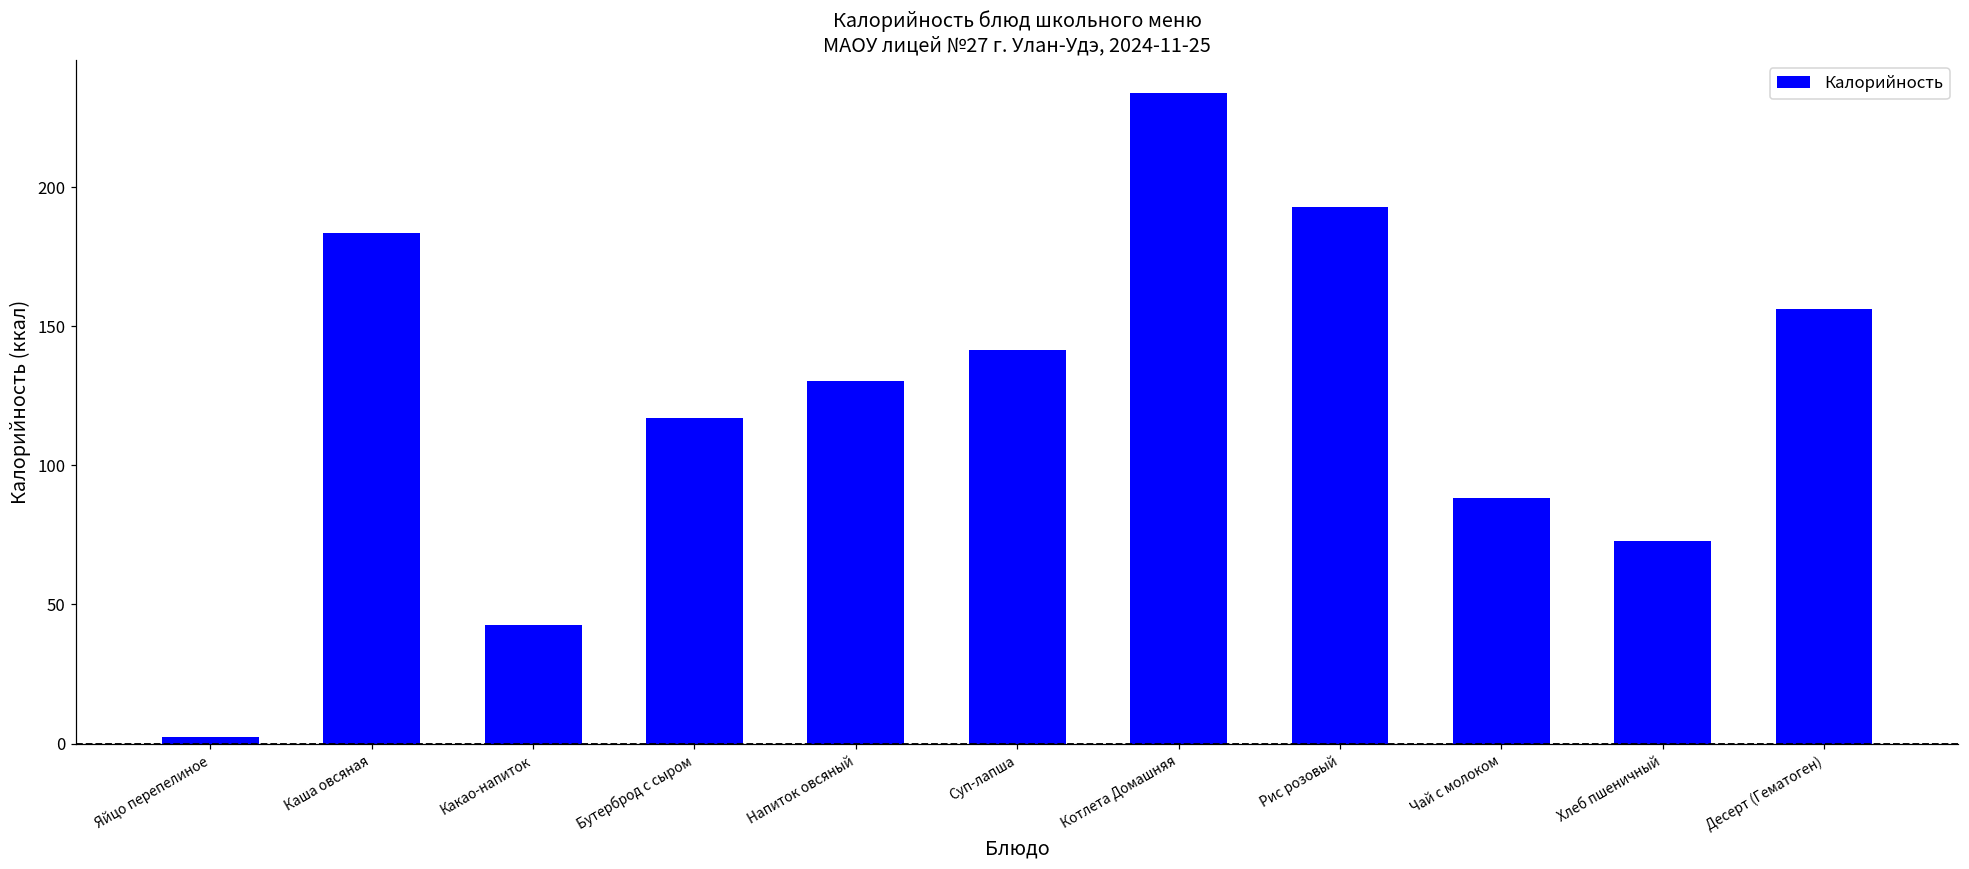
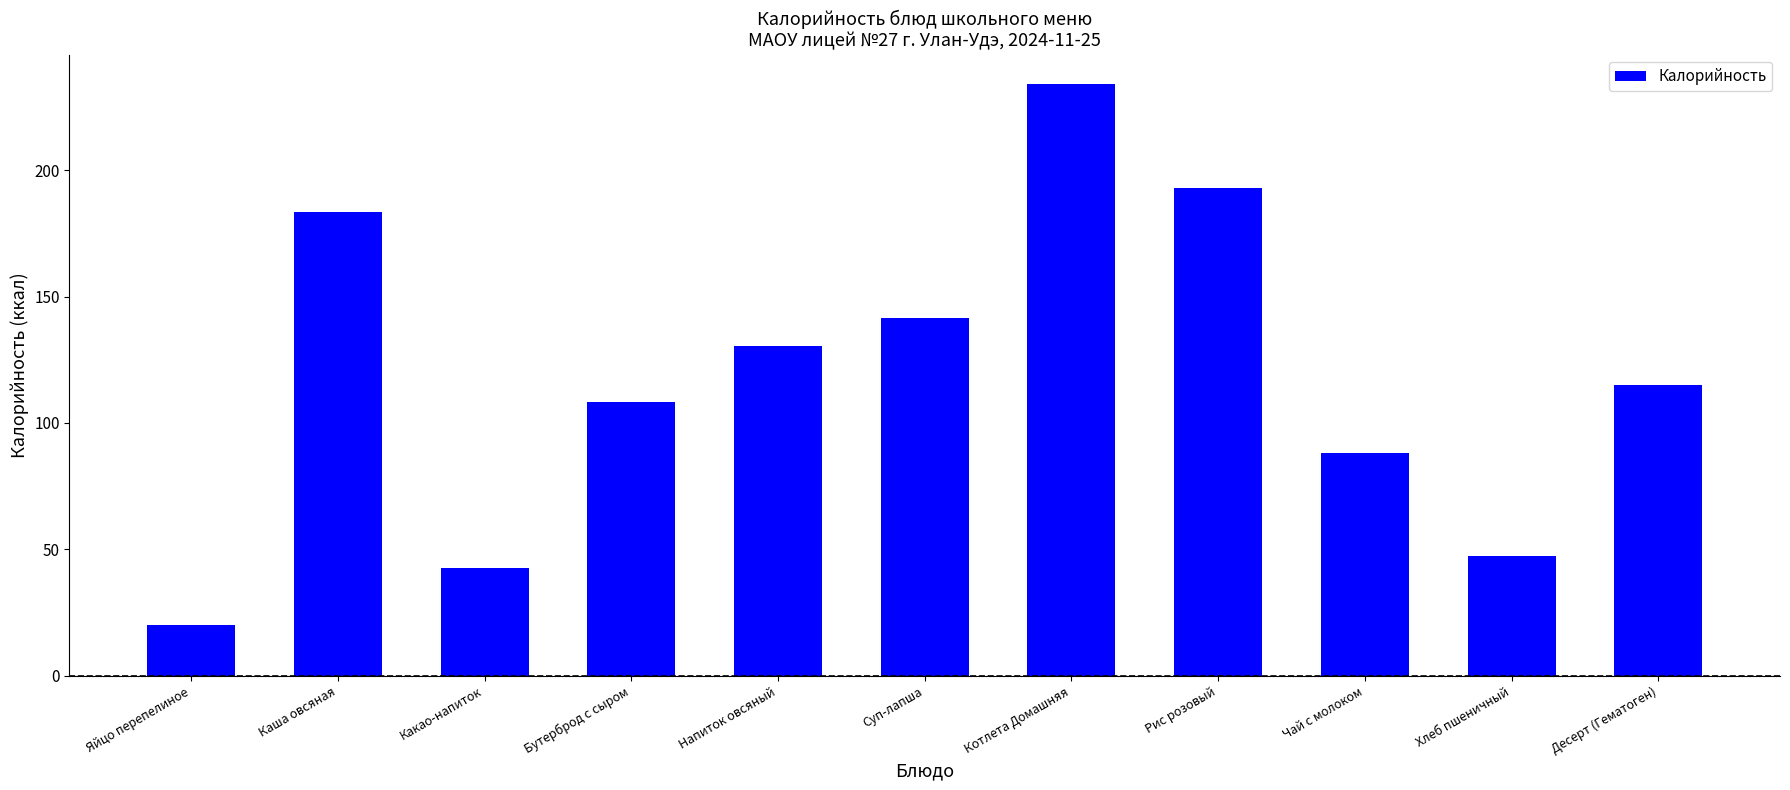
Яйцо перепелиное: 2 -> 20
Бутерброд с сыром: 117 -> 108
Хлеб пшеничный: 73 -> 47
Десерт (Гематоген): 156 -> 115
